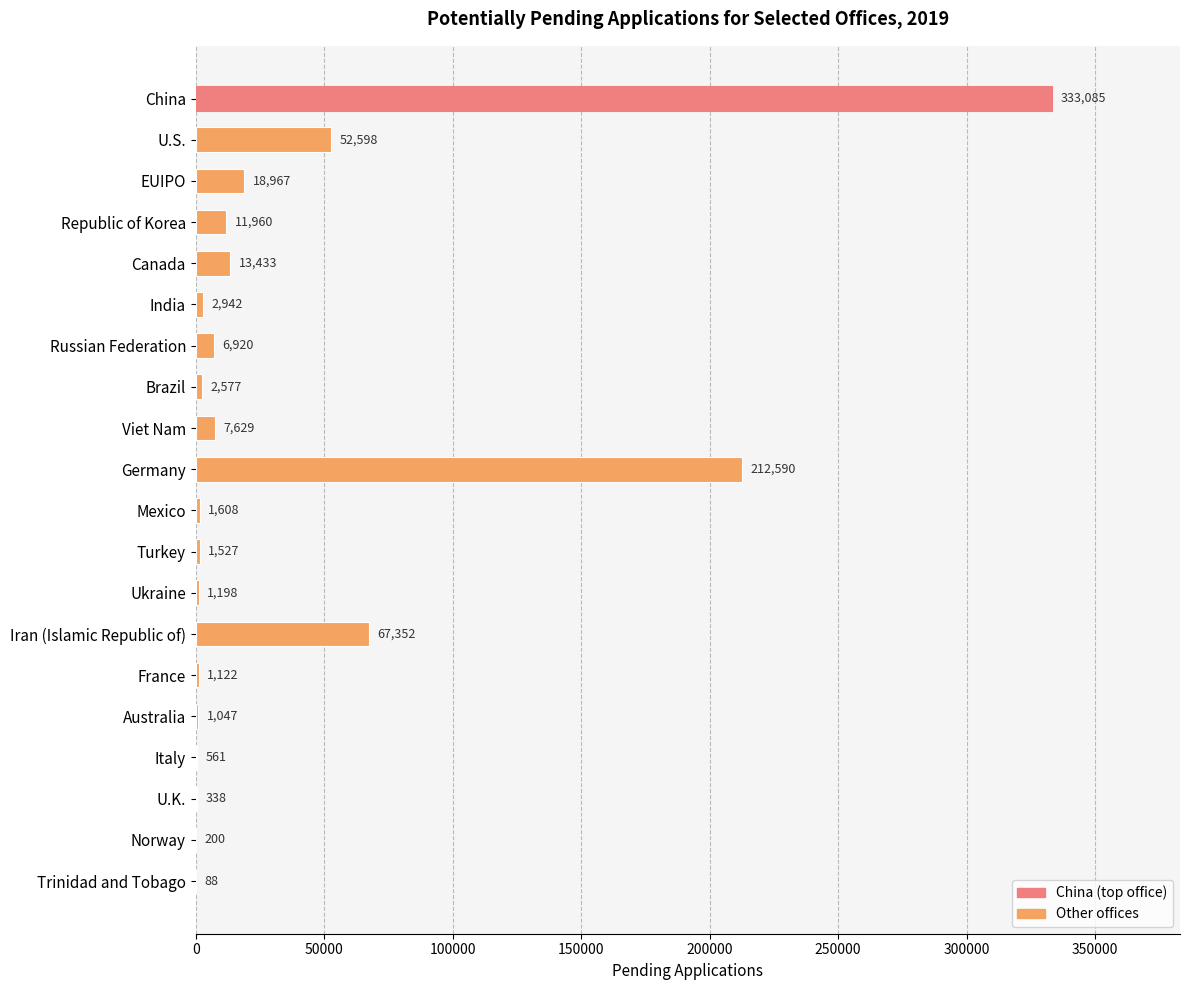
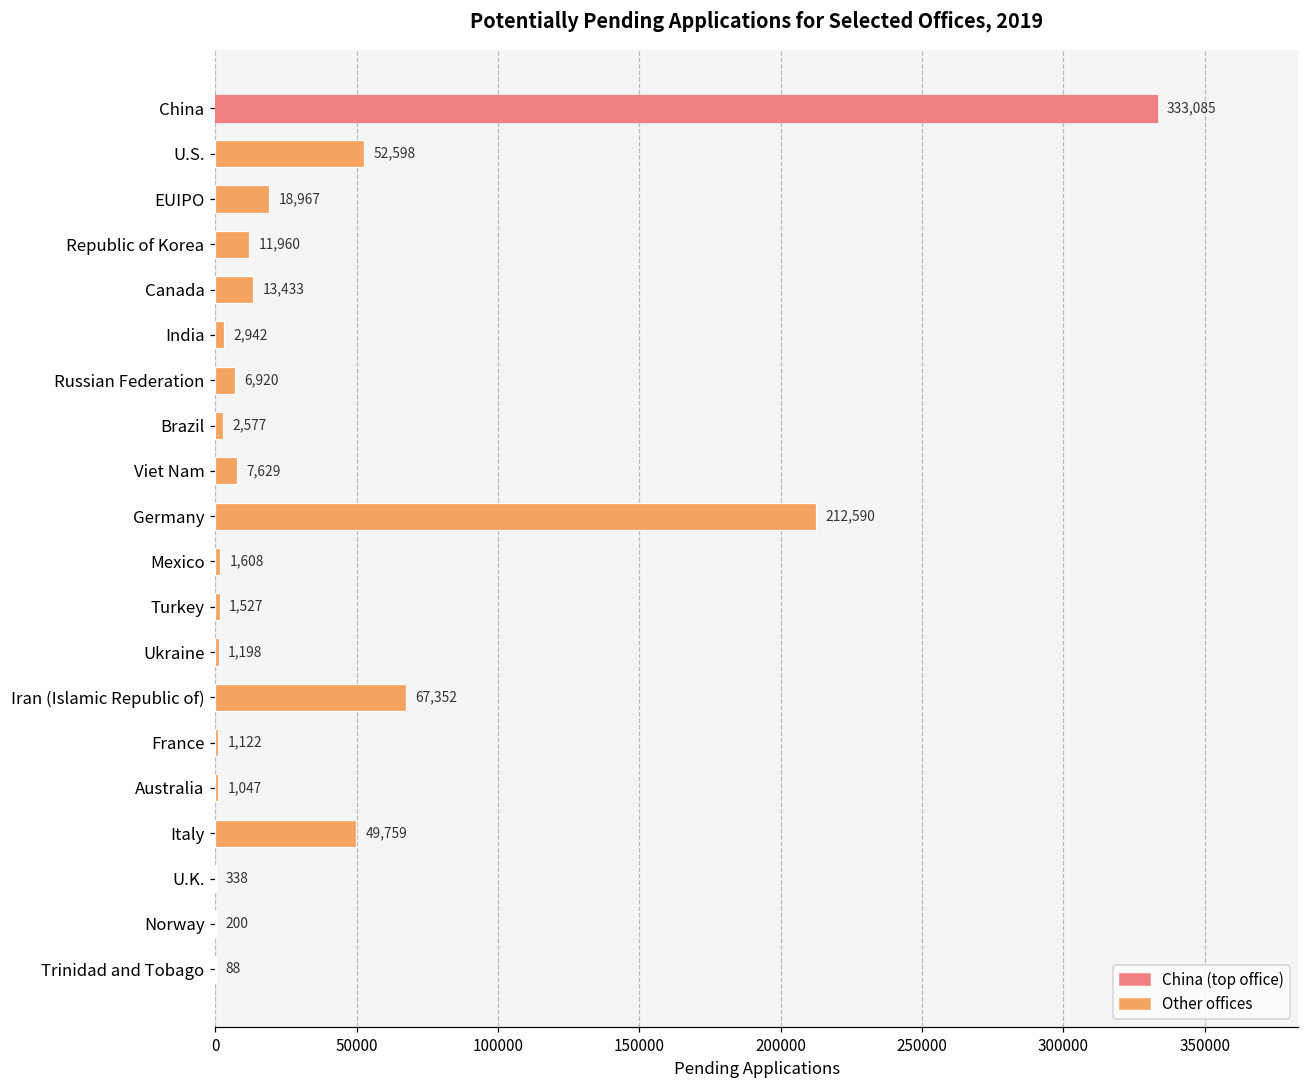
Italy: 561 -> 49,759
